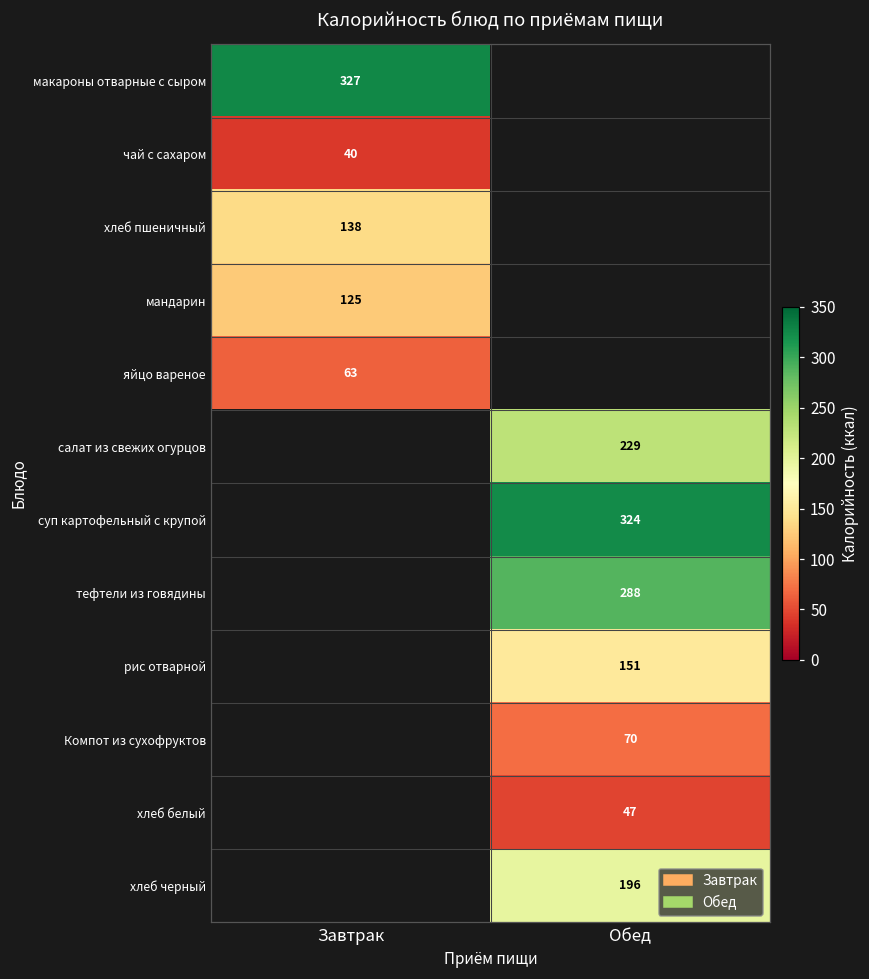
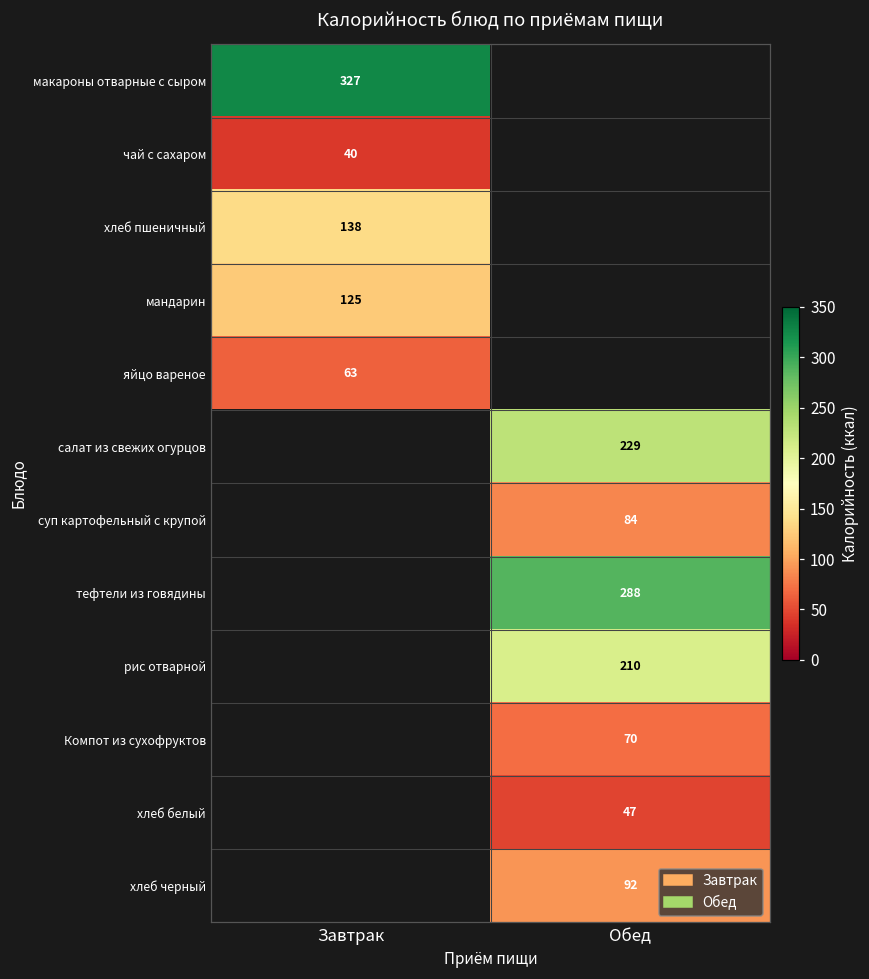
суп картофельный с крупой, Обед: 324 -> 84
рис отварной, Обед: 151 -> 210
хлеб черный, Обед: 196 -> 92
